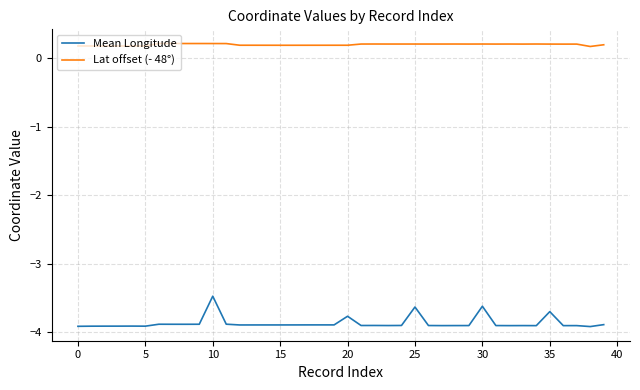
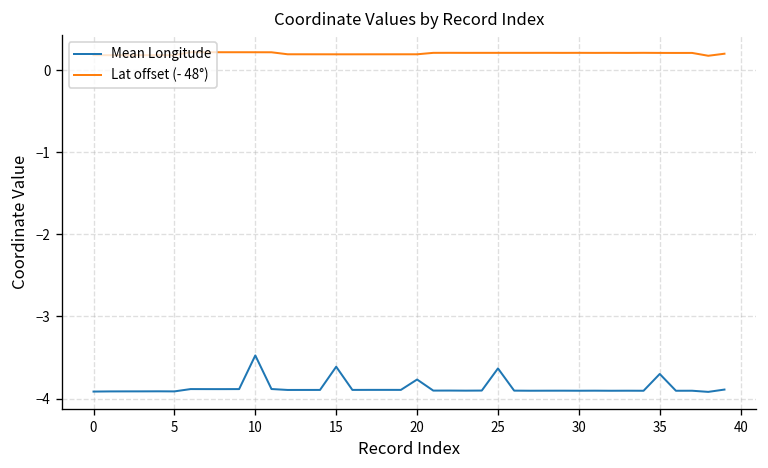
Mean Longitude, 15: -3.9 -> -3.6
Mean Longitude, 30: -3.6 -> -3.9
